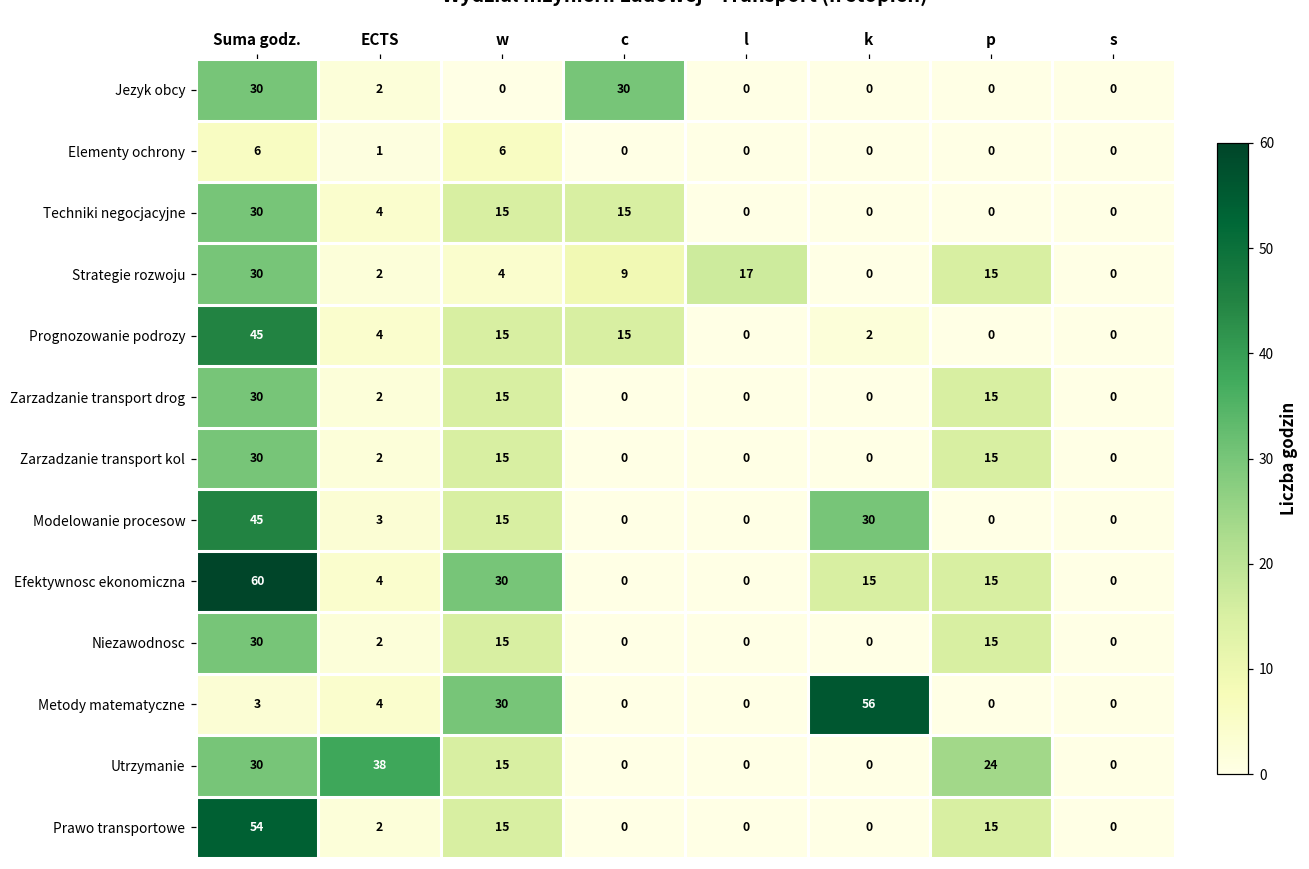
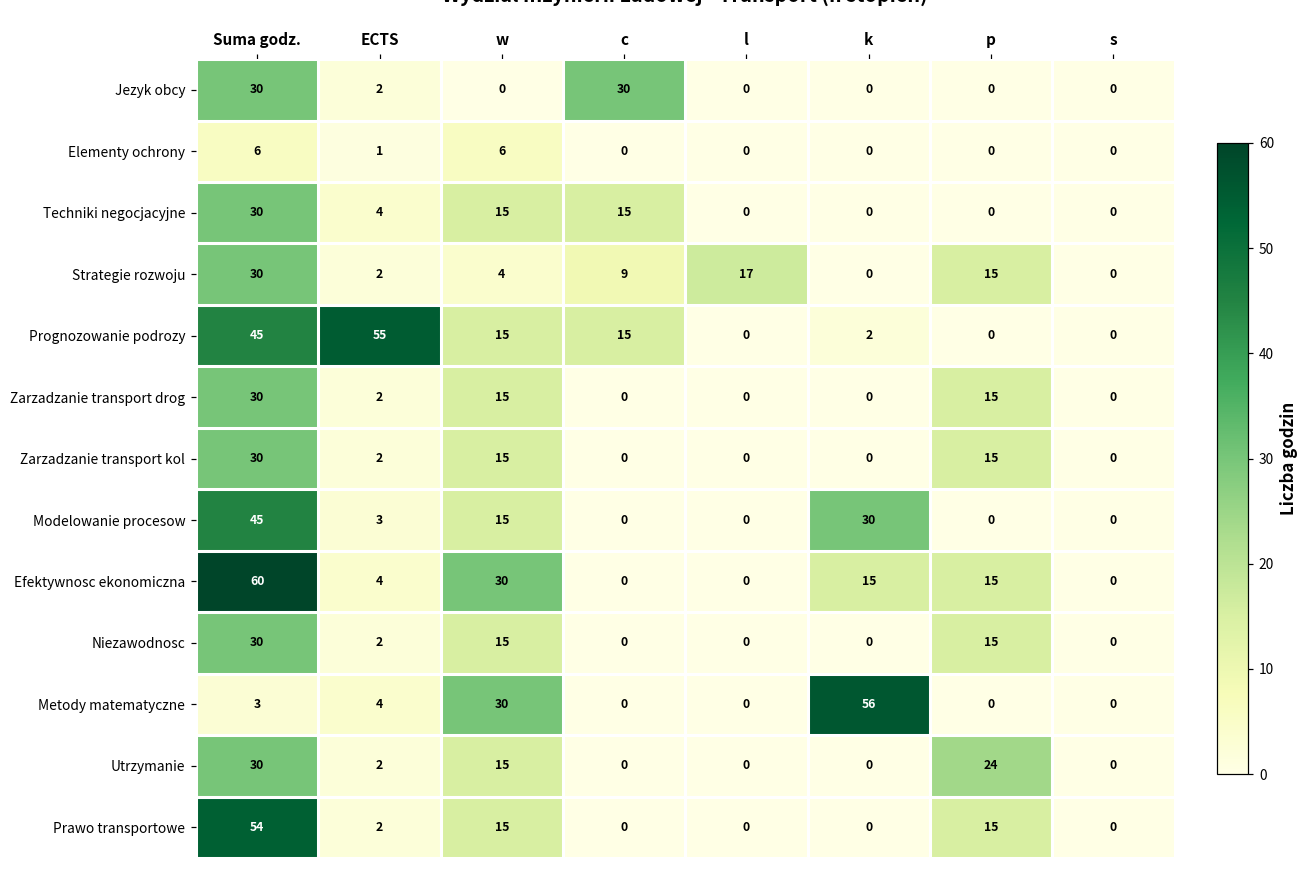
Prognozowanie podrozy, ECTS: 4 -> 55
Utrzymanie, ECTS: 38 -> 2
